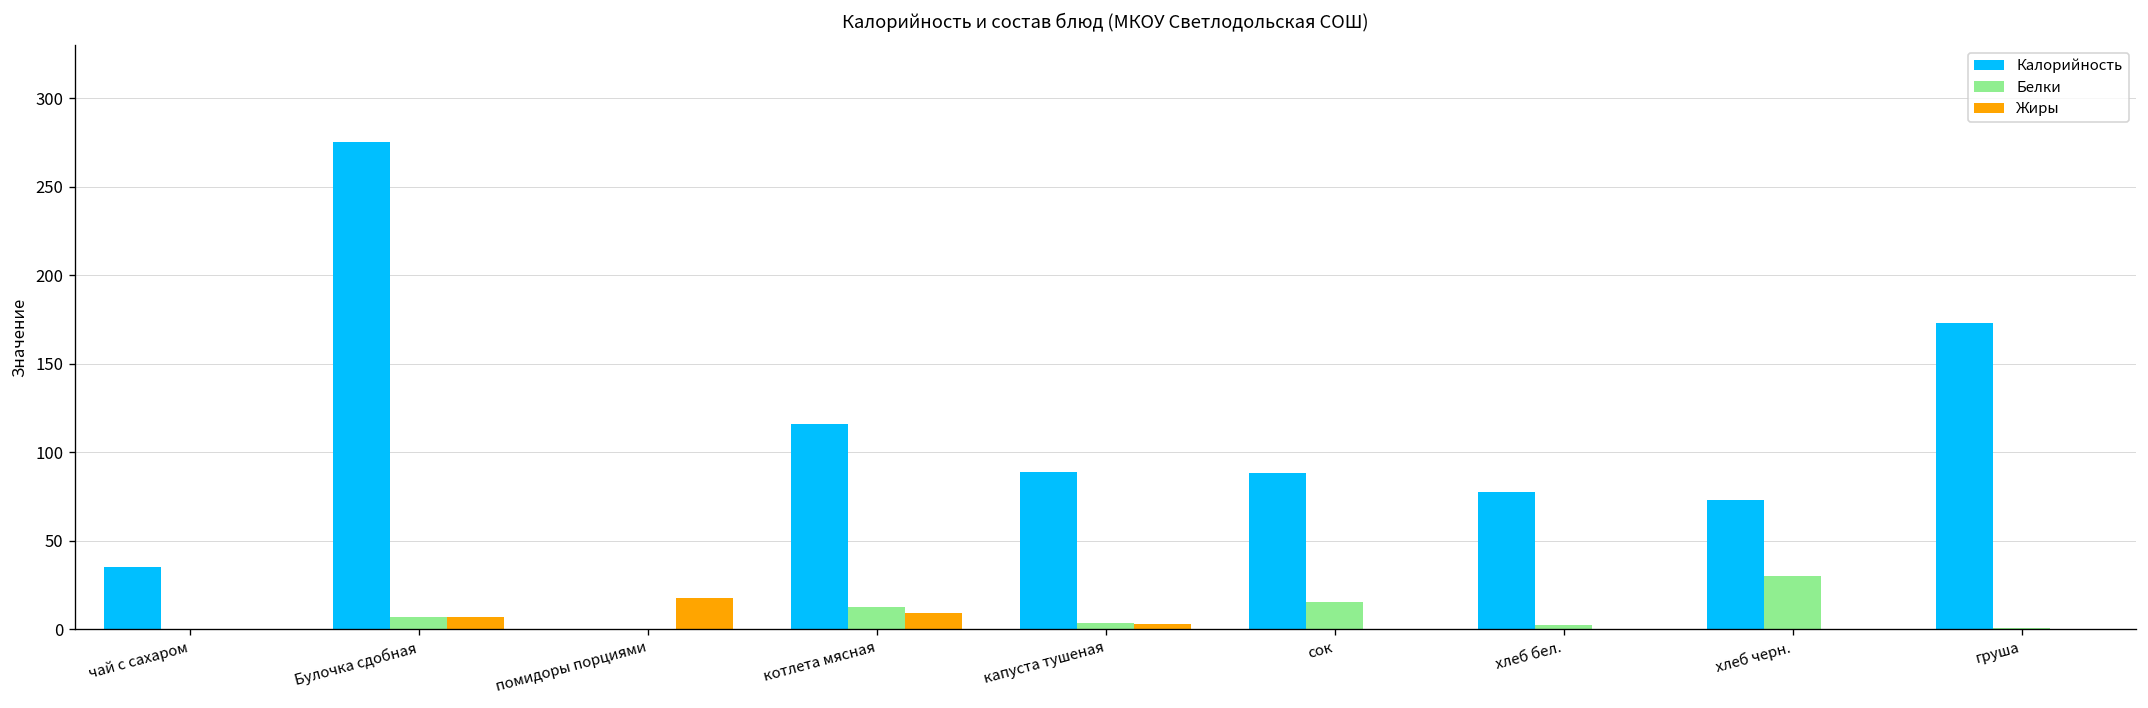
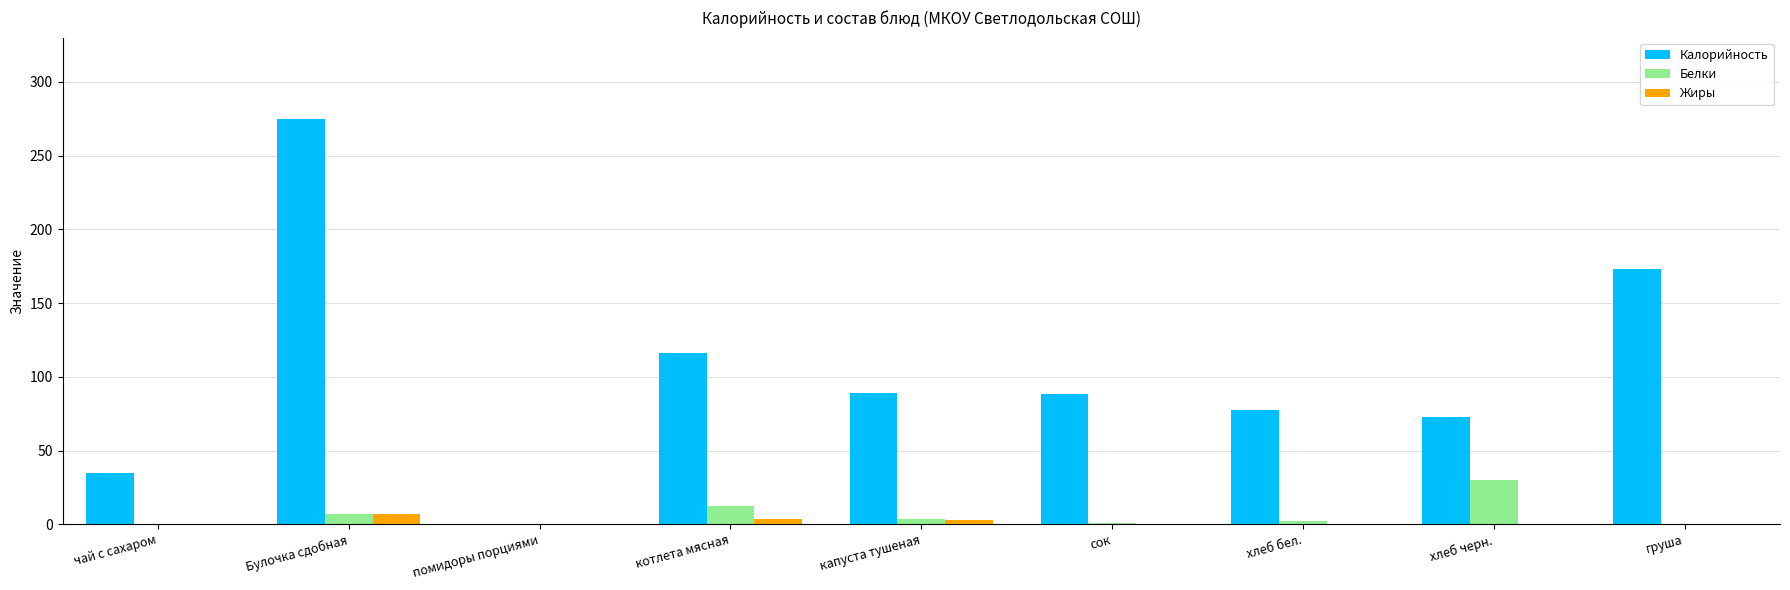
Жиры, помидоры порциями: 17 -> 0
Жиры, котлета мясная: 9 -> 3
Белки, сок: 15 -> 1
